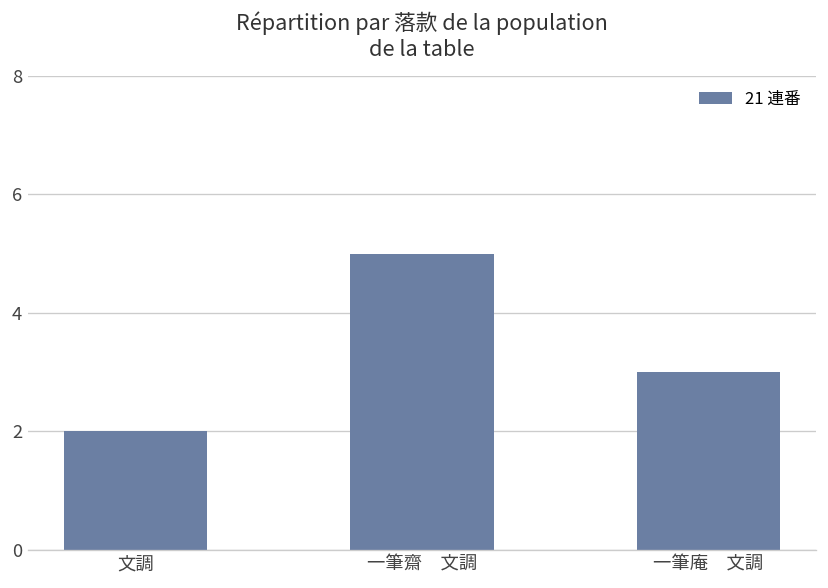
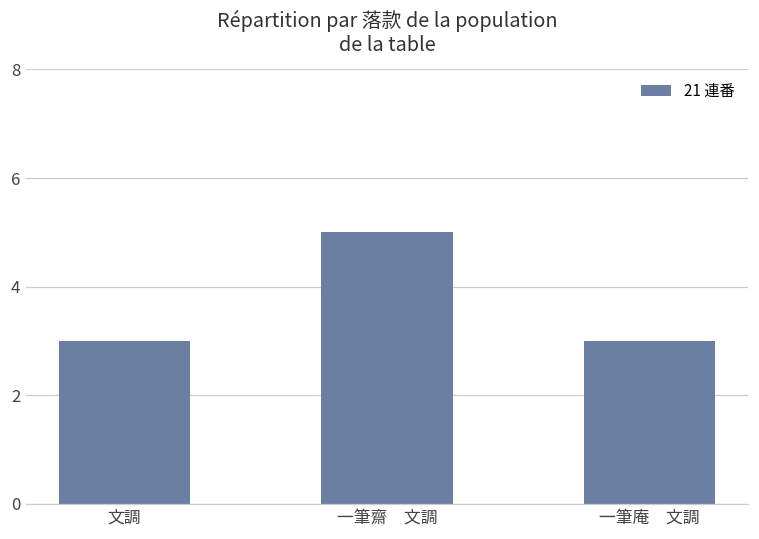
文調: 2 -> 3
